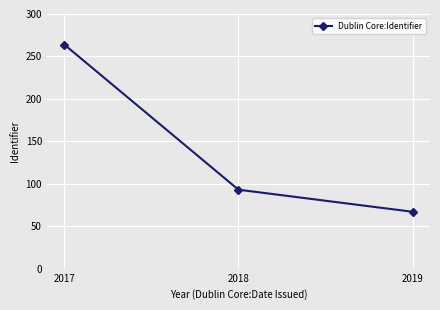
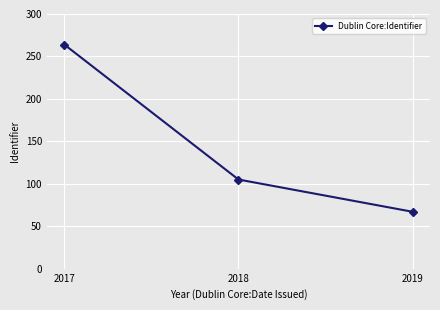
2018: 90 -> 110
